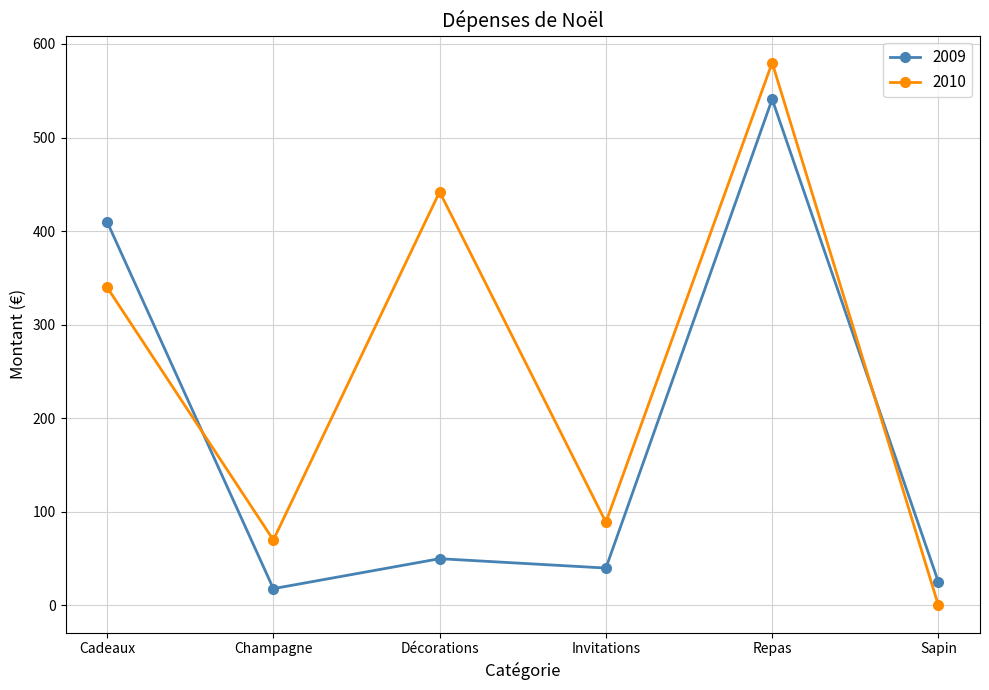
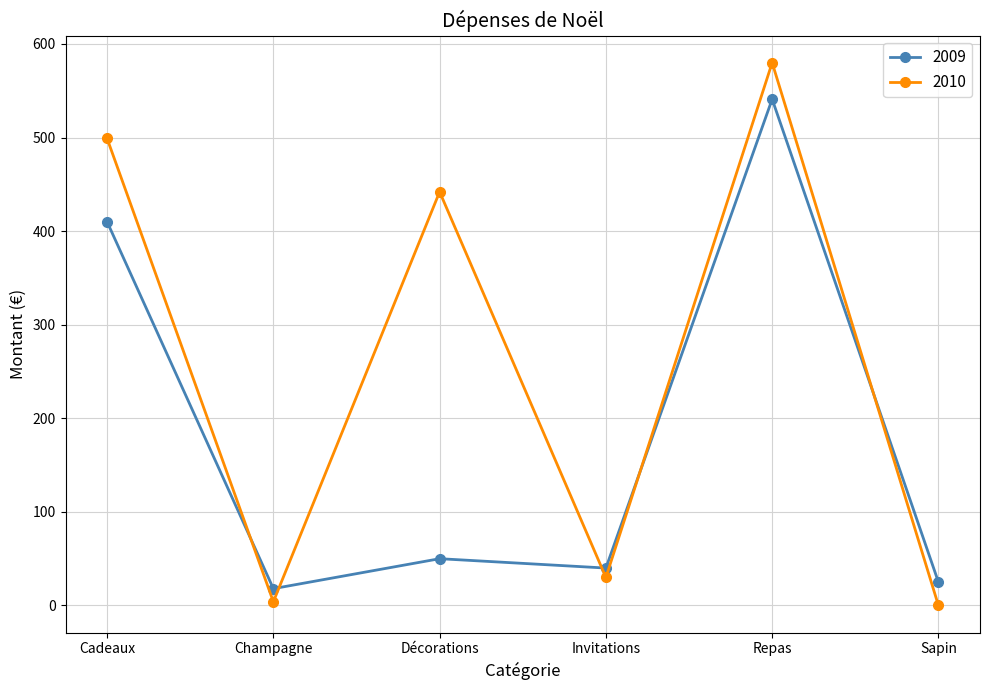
2010, Cadeaux: 340 -> 500
2010, Champagne: 70 -> 0
2010, Invitations: 90 -> 30
